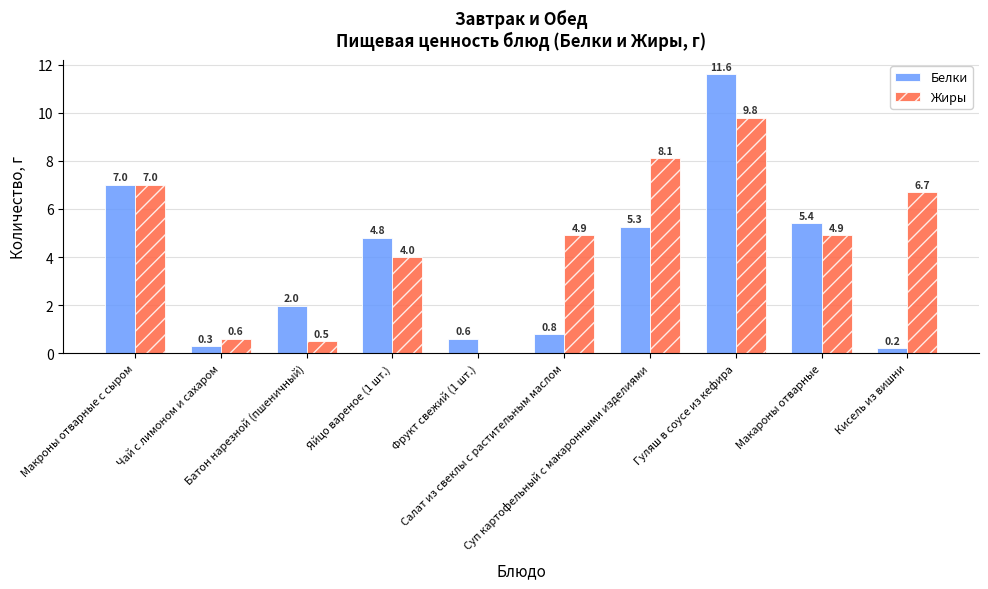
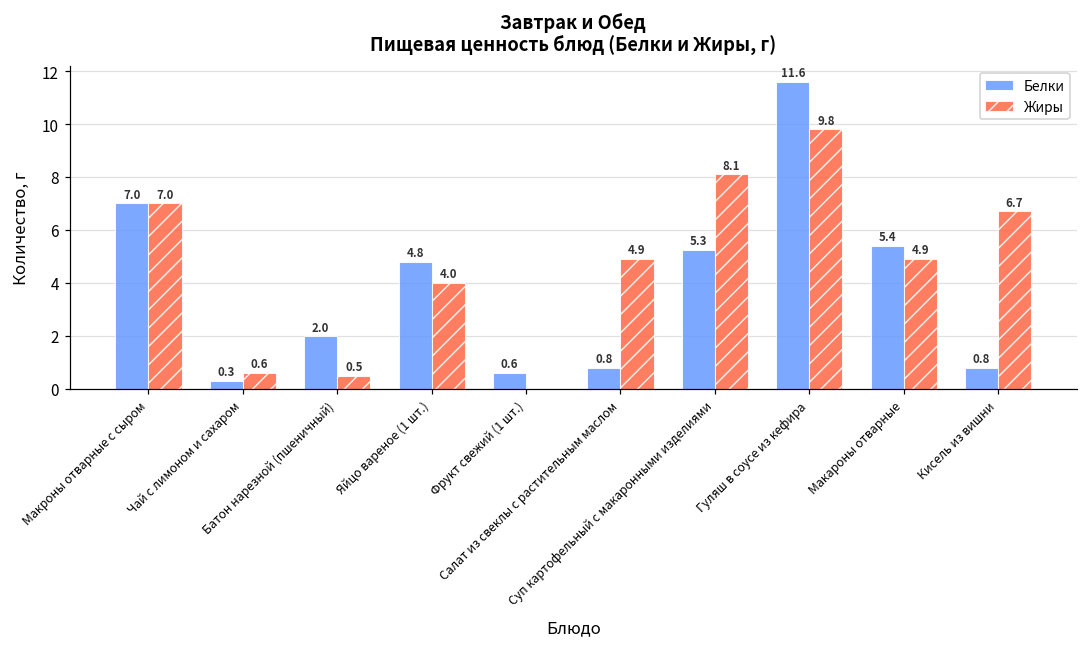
Белки, Кисель из вишни: 0.2 -> 0.8
